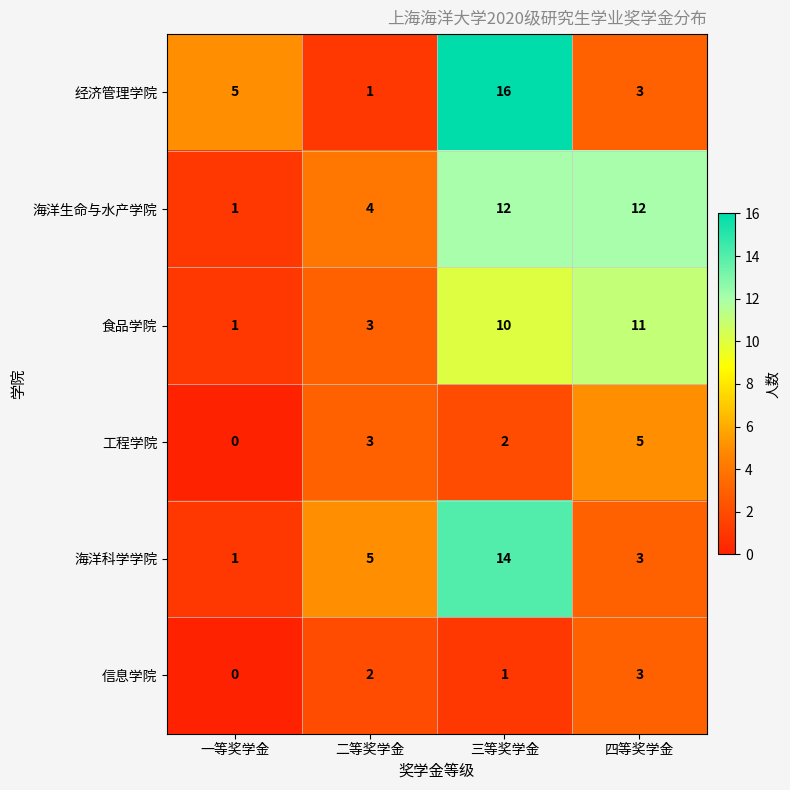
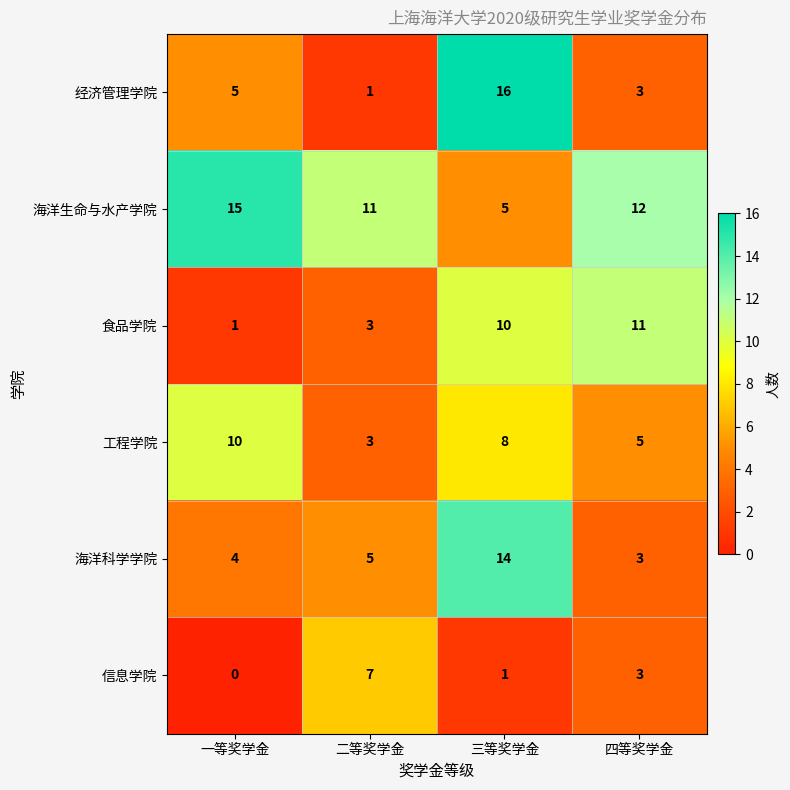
海洋生命与水产学院, 一等奖学金: 1 -> 15
海洋生命与水产学院, 二等奖学金: 4 -> 11
海洋生命与水产学院, 三等奖学金: 12 -> 5
工程学院, 一等奖学金: 0 -> 10
工程学院, 三等奖学金: 2 -> 8
海洋科学学院, 一等奖学金: 1 -> 4
信息学院, 二等奖学金: 2 -> 7
